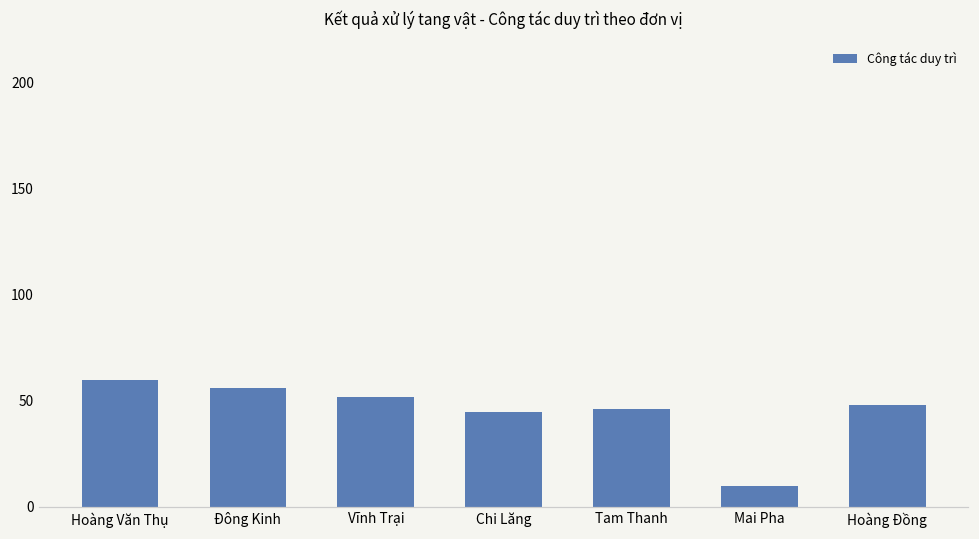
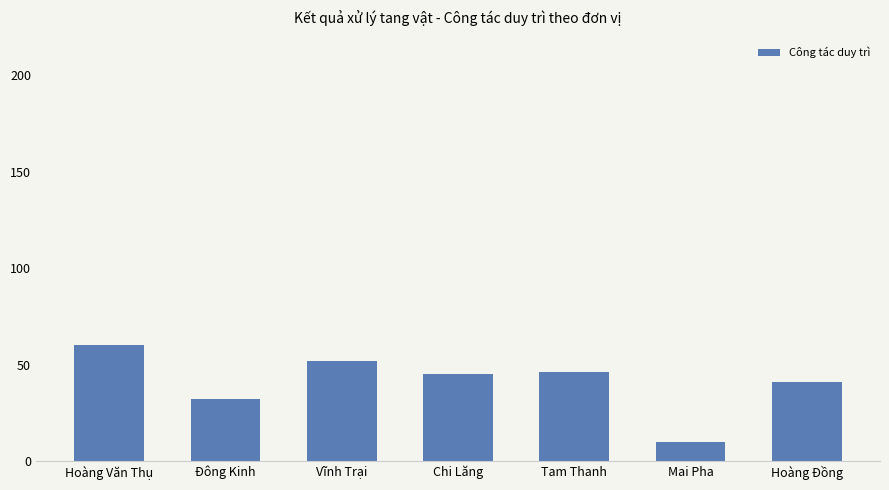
Đông Kinh: 56 -> 32
Hoàng Đồng: 48 -> 41
